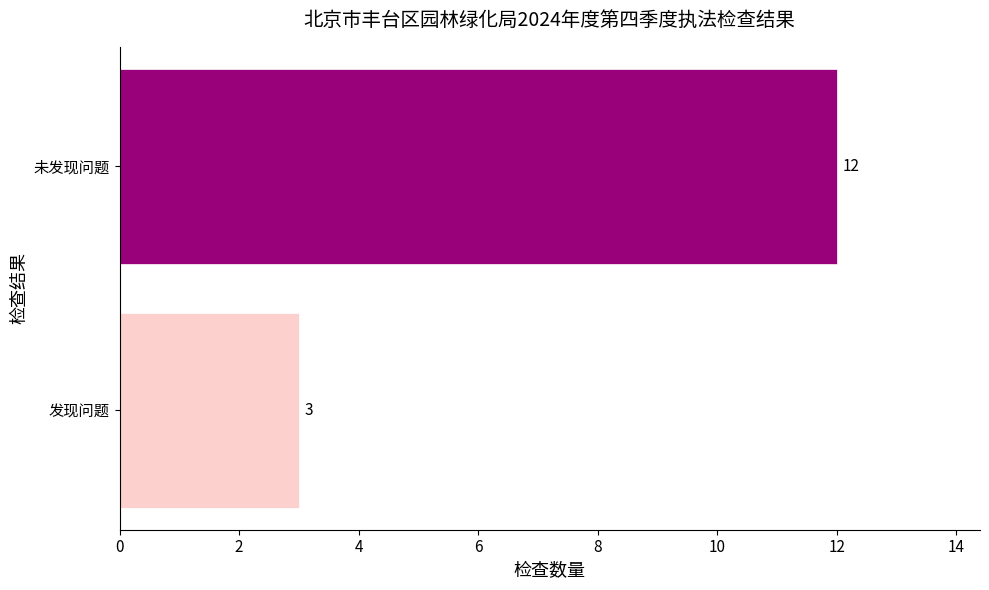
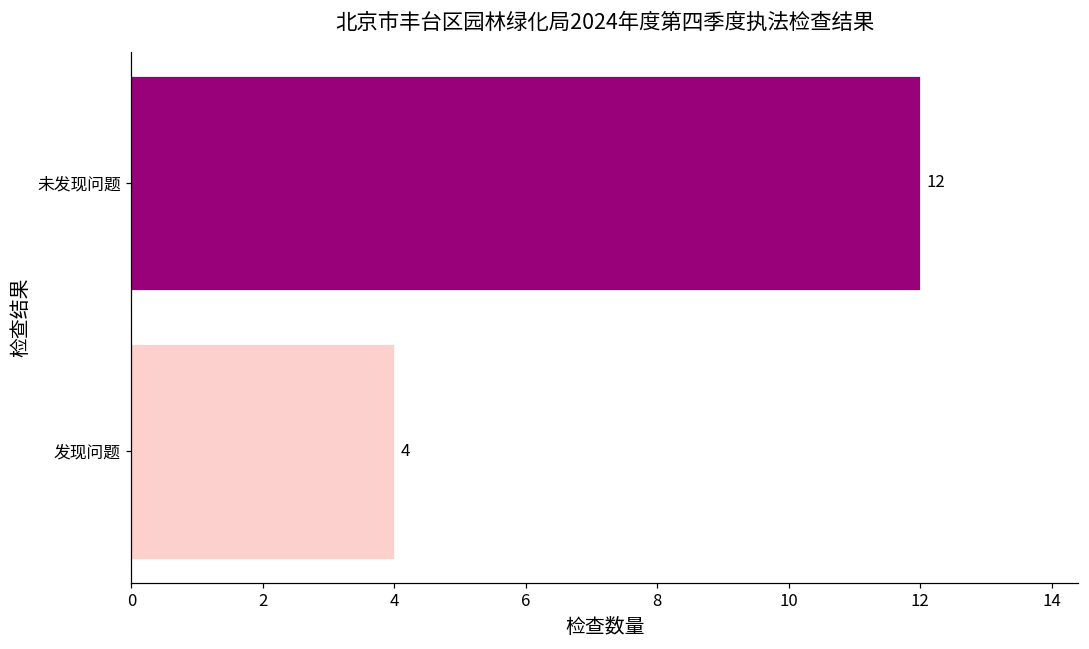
发现问题: 3 -> 4
